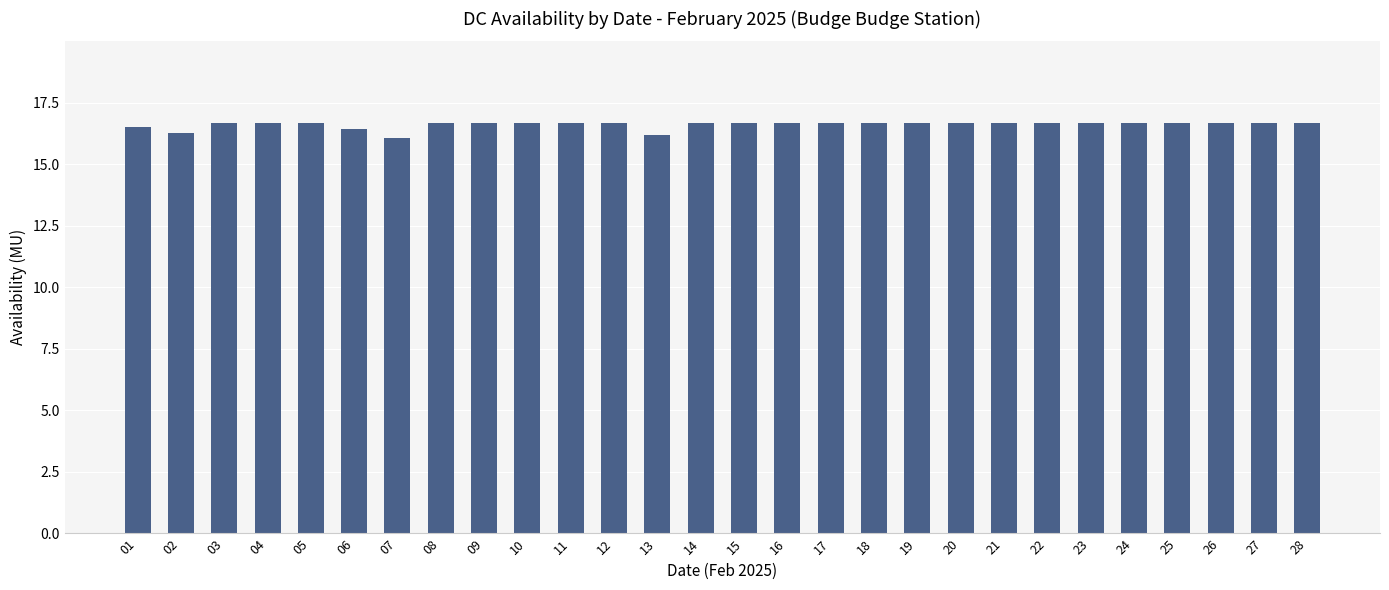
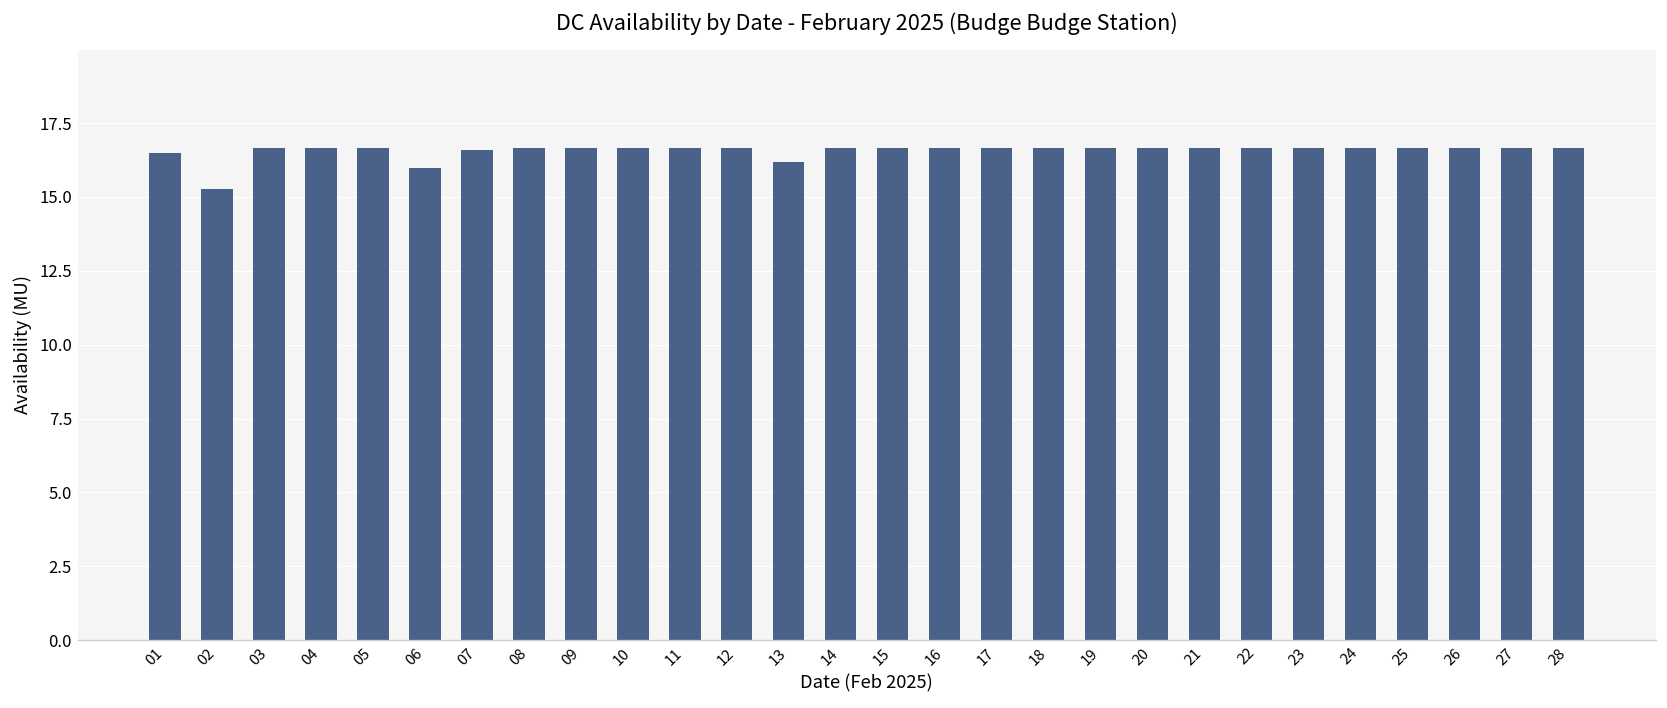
02: 16.2 -> 15.3
06: 16.4 -> 16.0
07: 16.0 -> 16.6
